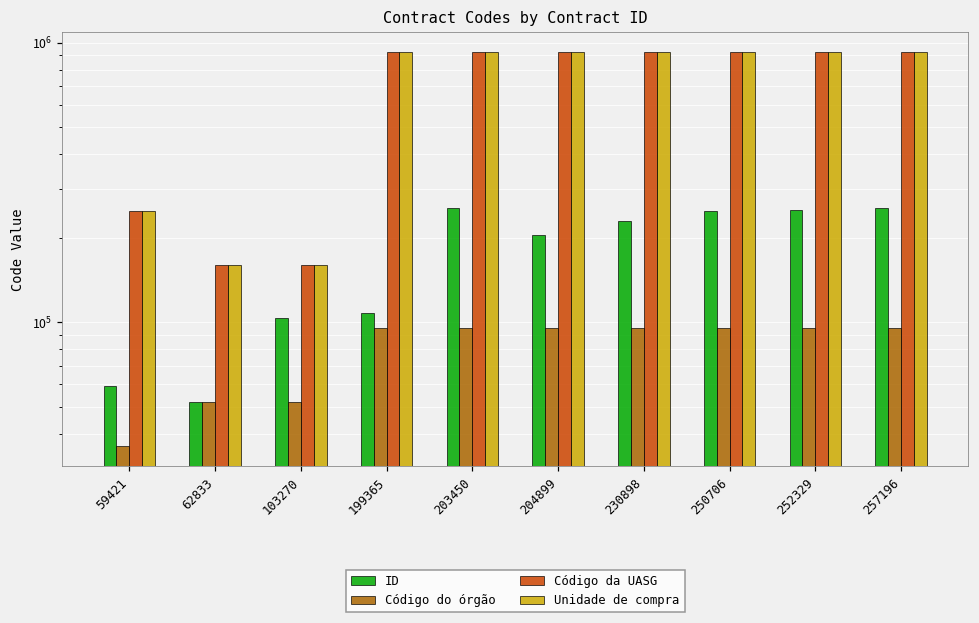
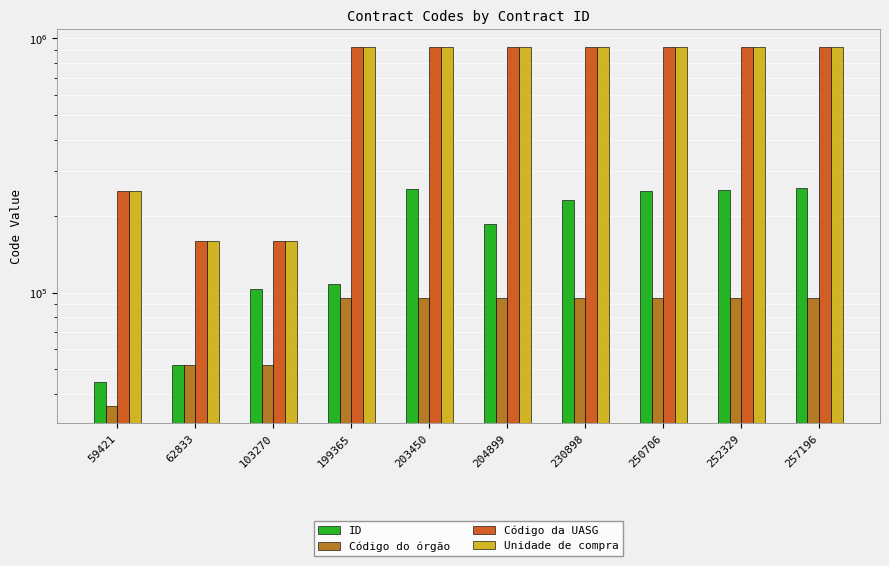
ID, 59421: 59000 -> 45000
ID, 204899: 200000 -> 190000
